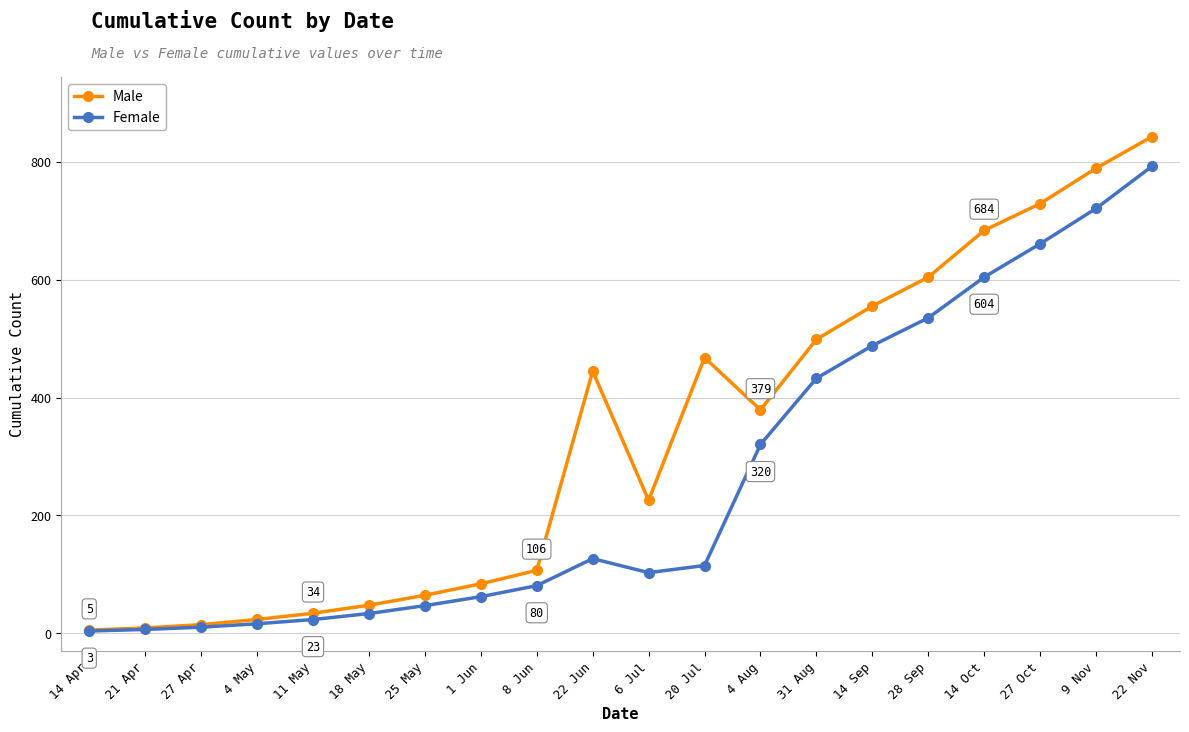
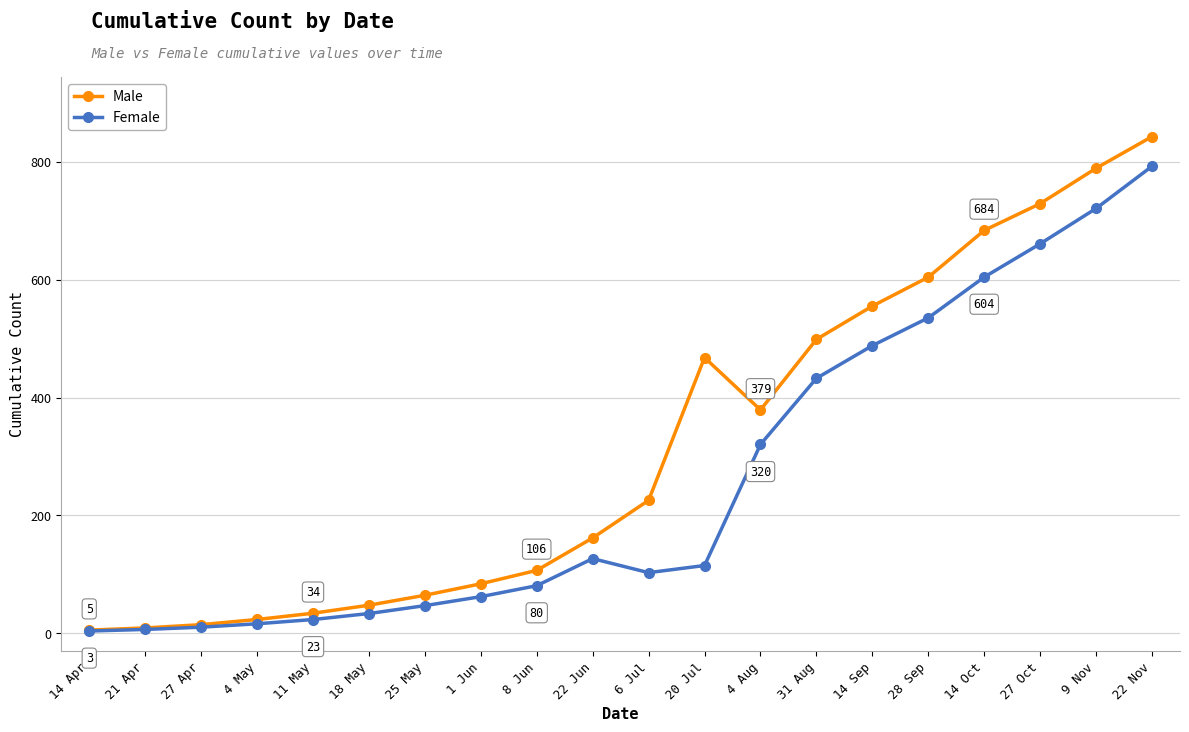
Male, 22 Jun: 440 -> 160
